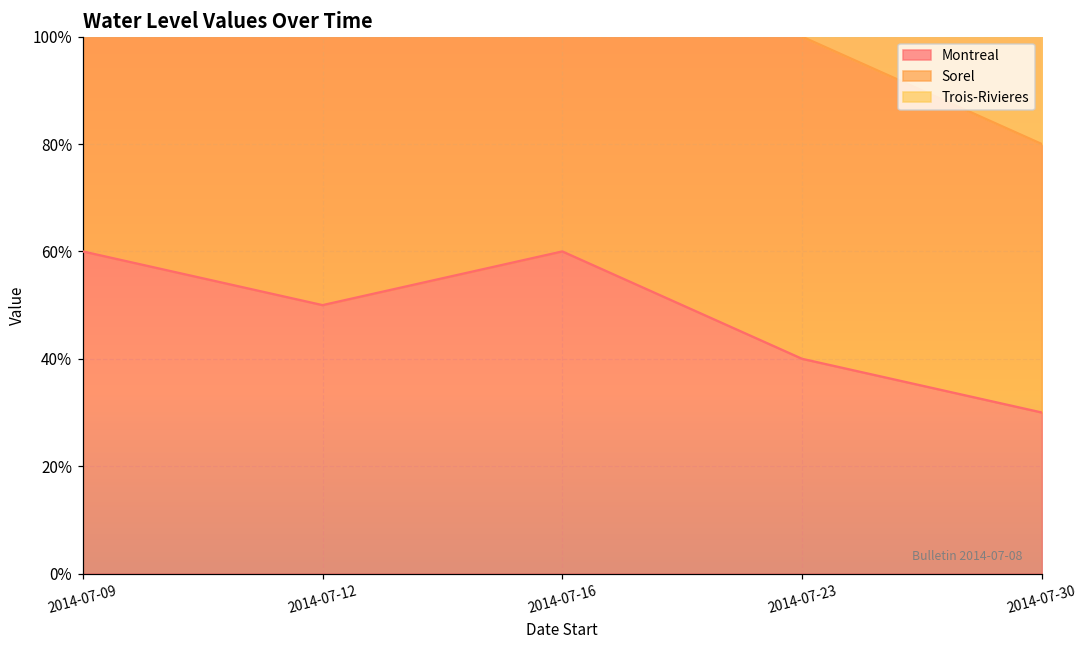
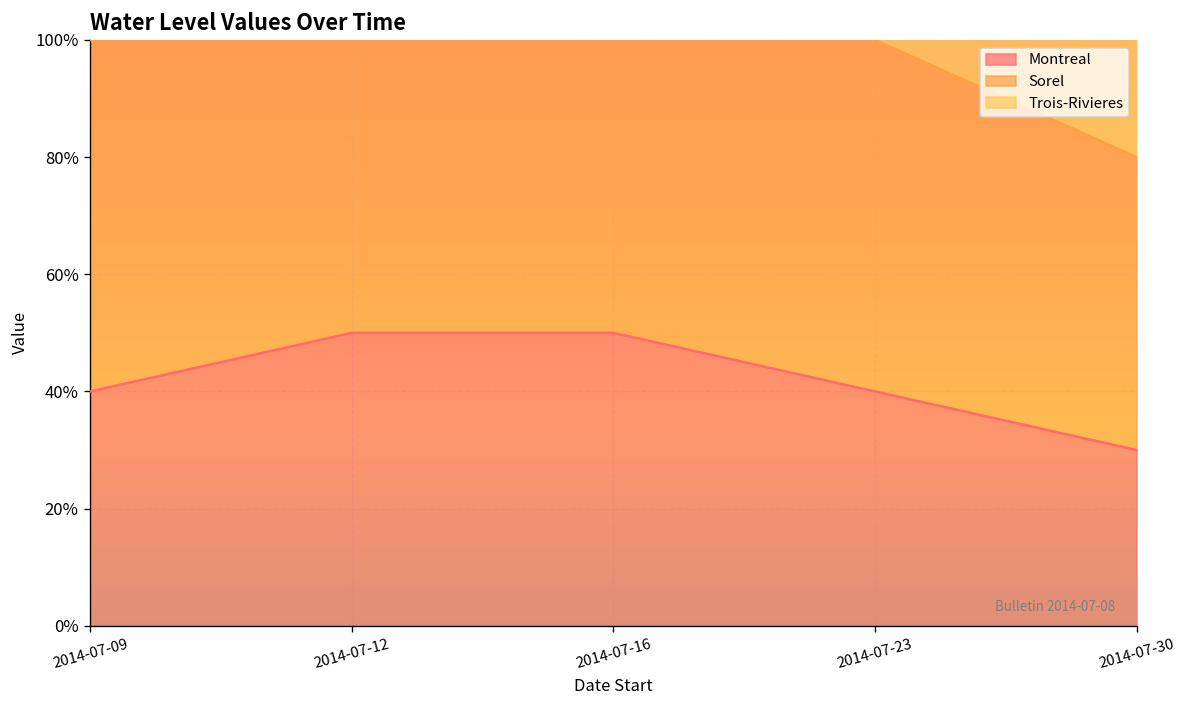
Montreal, 2014-07-09: 60% -> 40%
Montreal, 2014-07-16: 60% -> 50%
